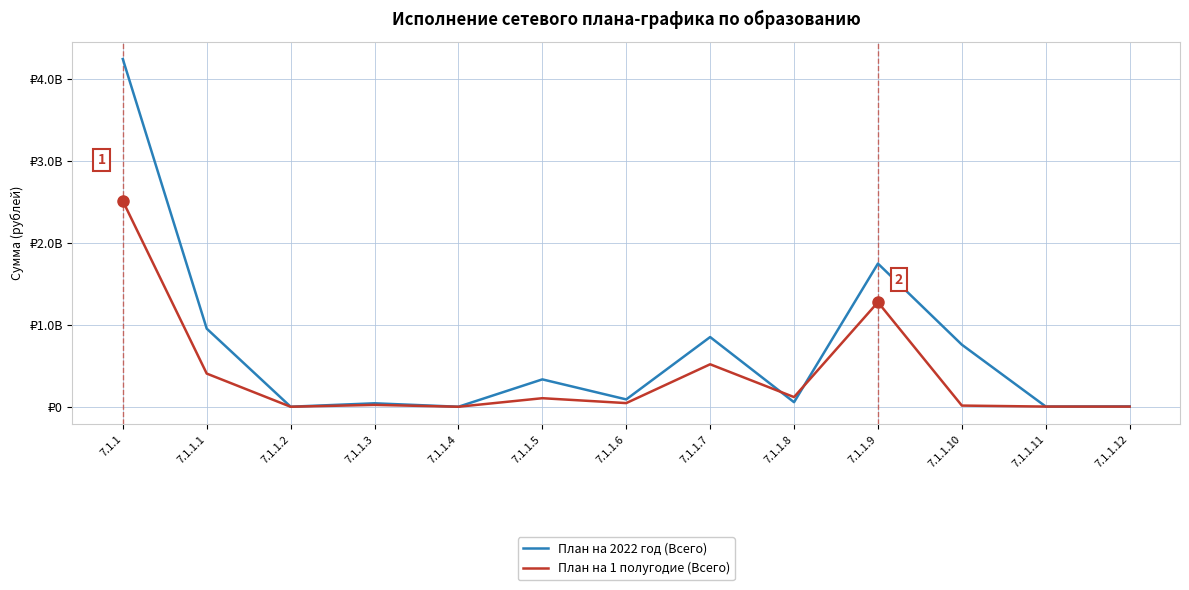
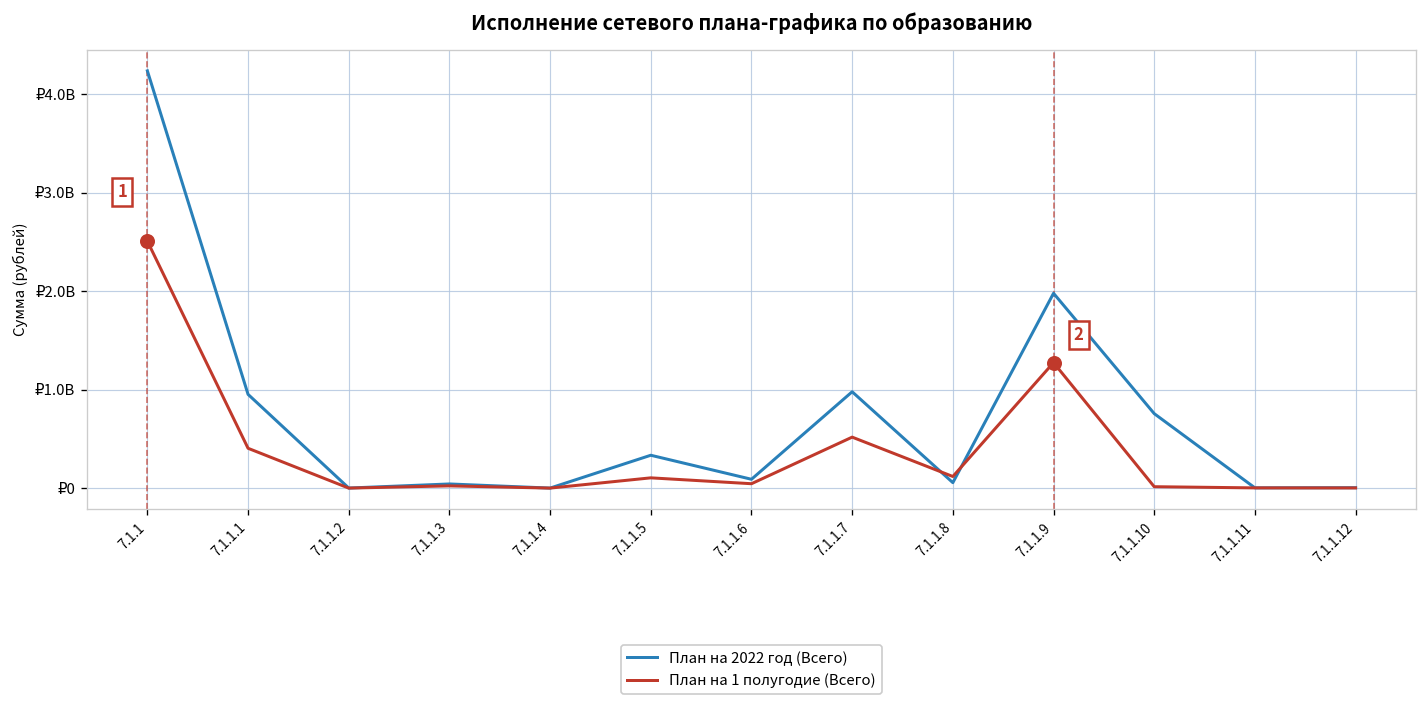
План на 2022 год (Всего), 7.1.1.7: ₽800000000 -> ₽1000000000
План на 2022 год (Всего), 7.1.1.9: ₽1700000000 -> ₽2000000000
